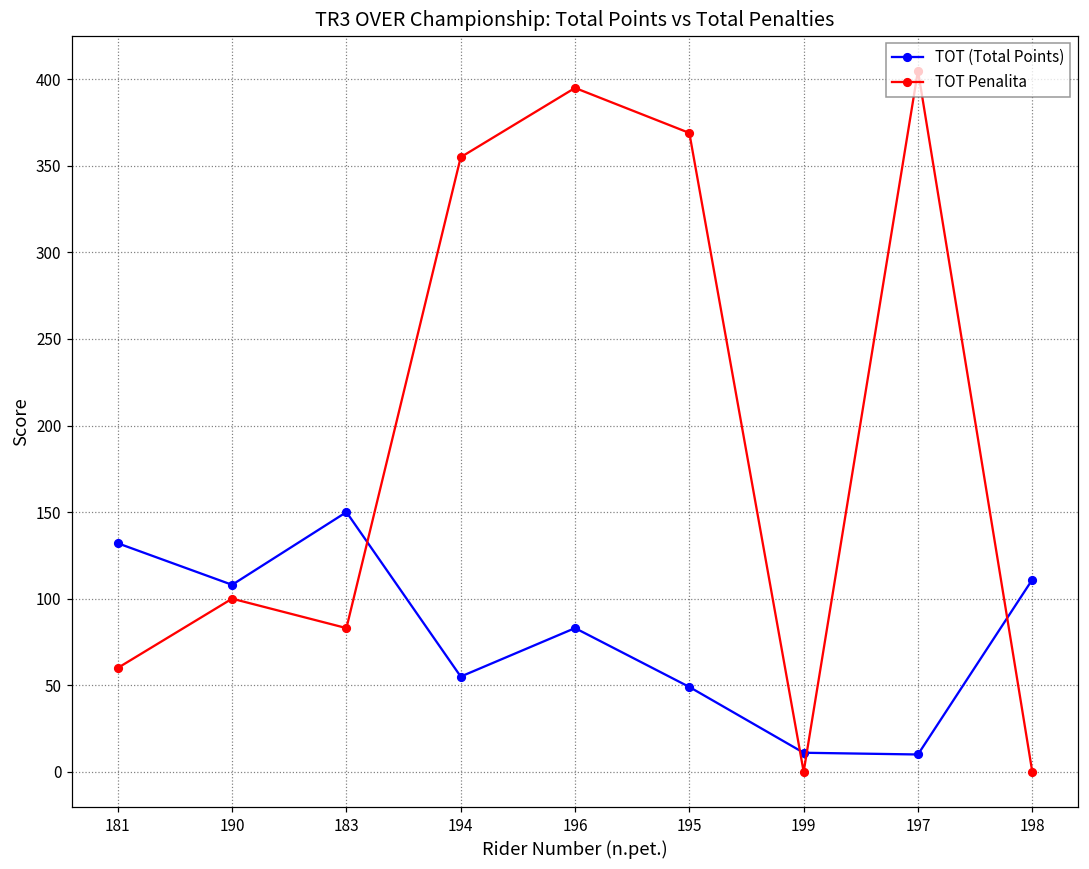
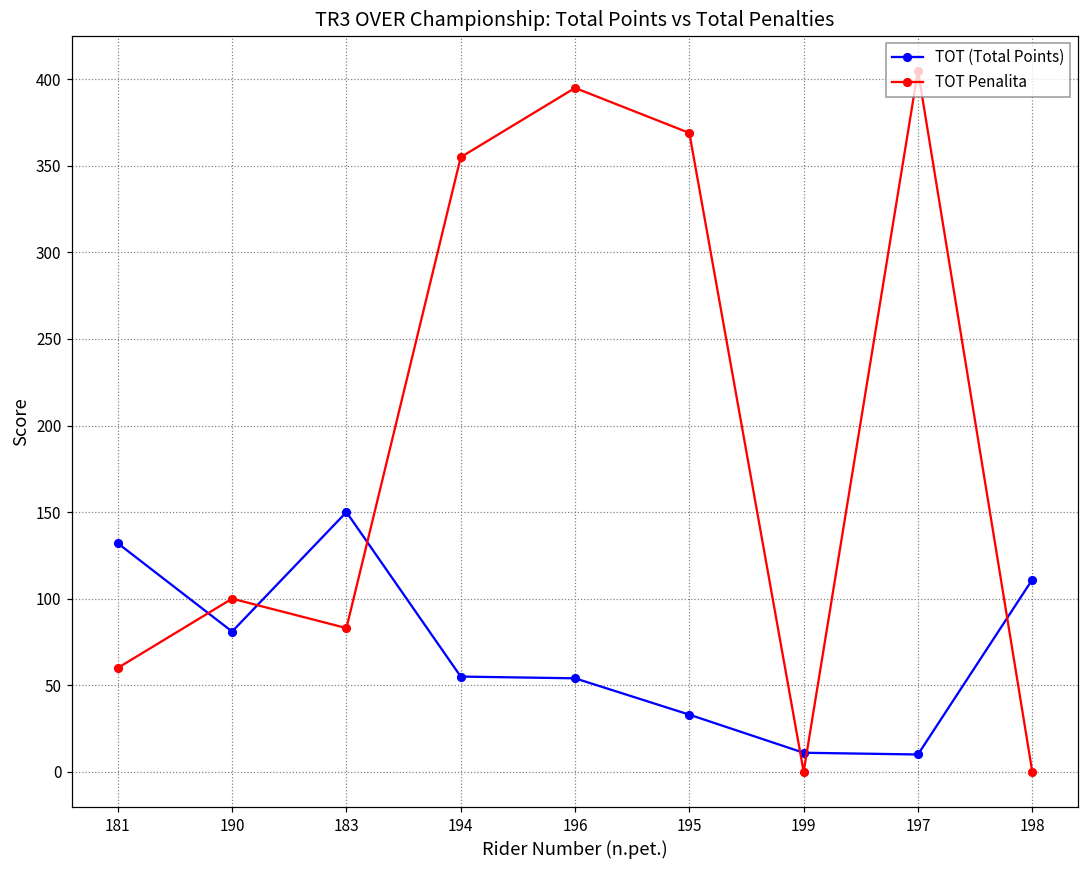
TOT (Total Points), 190: 108 -> 81
TOT (Total Points), 196: 83 -> 54
TOT (Total Points), 195: 49 -> 33
